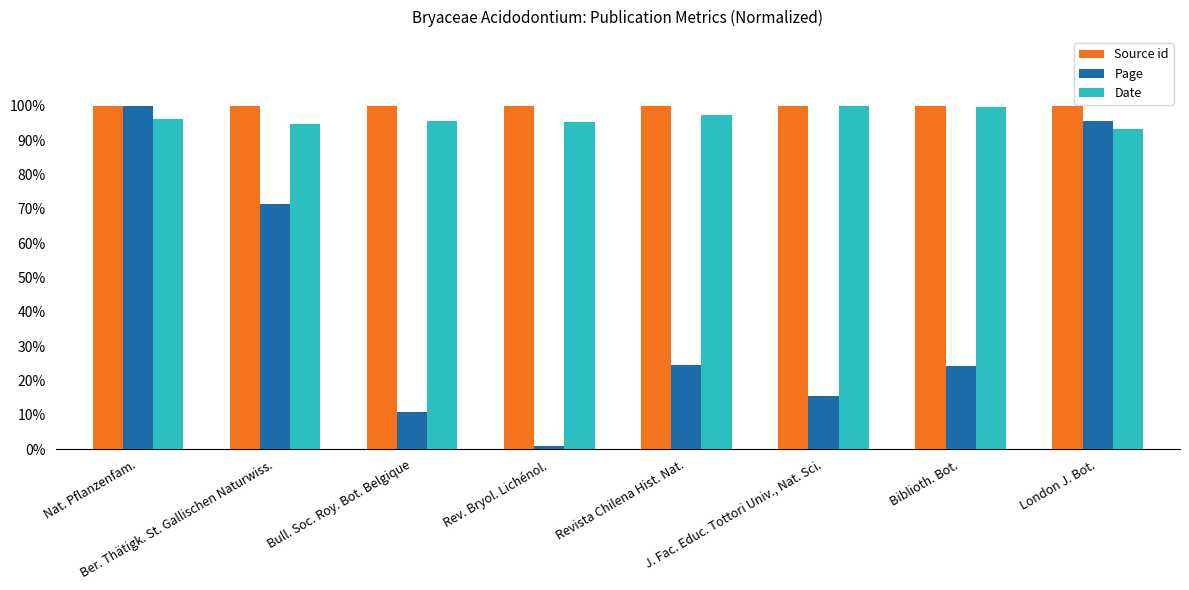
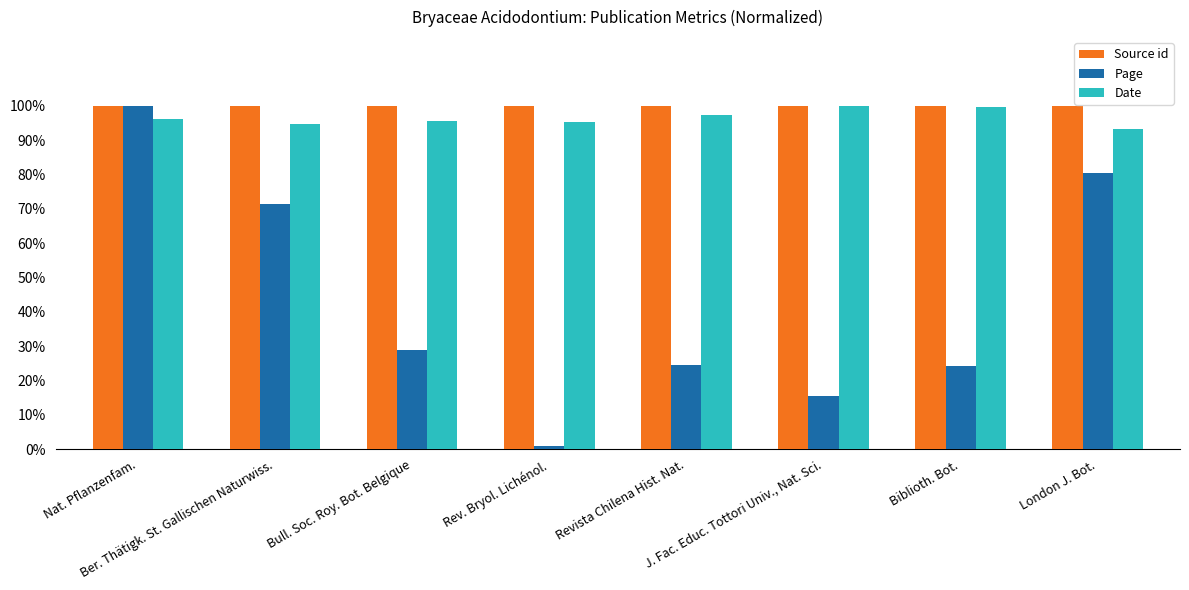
Page, Bull. Soc. Roy. Bot. Belgique: 11% -> 29%
Page, London J. Bot.: 96% -> 80%
